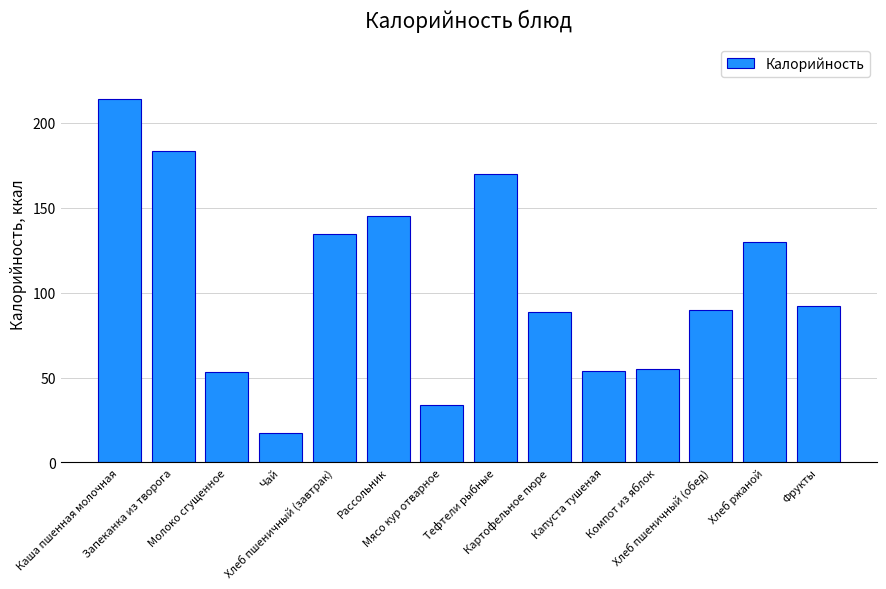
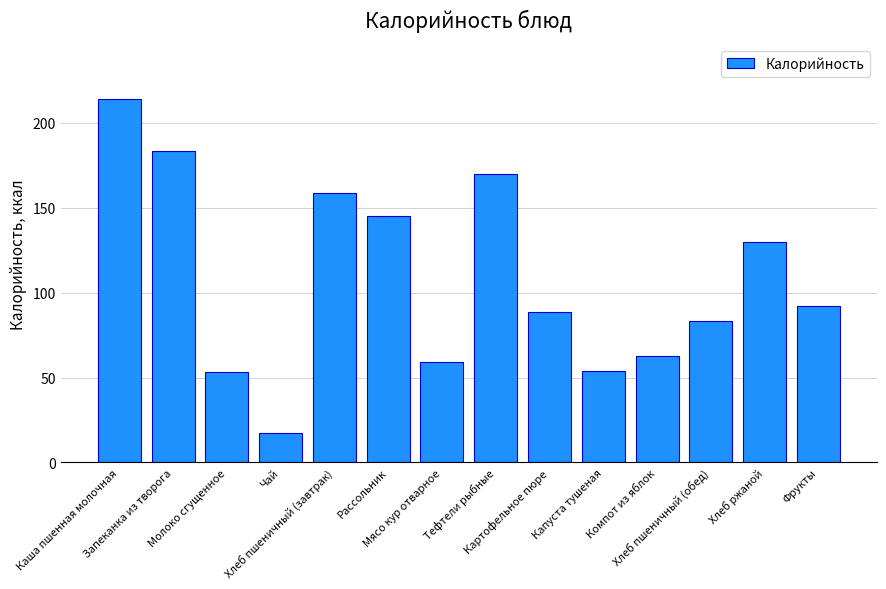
Хлеб пшеничный (завтрак): 134 -> 158
Мясо кур отварное: 34 -> 59
Компот из яблок: 55 -> 63
Хлеб пшеничный (обед): 90 -> 83
